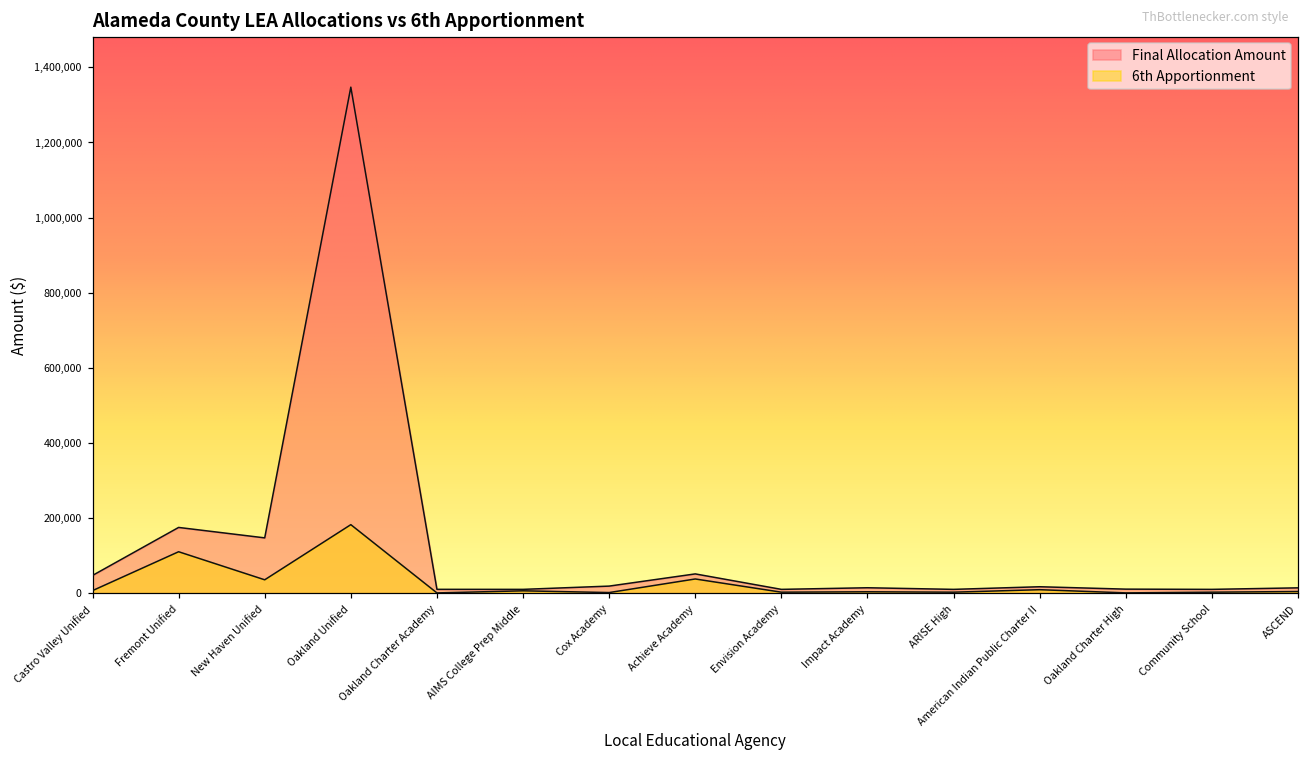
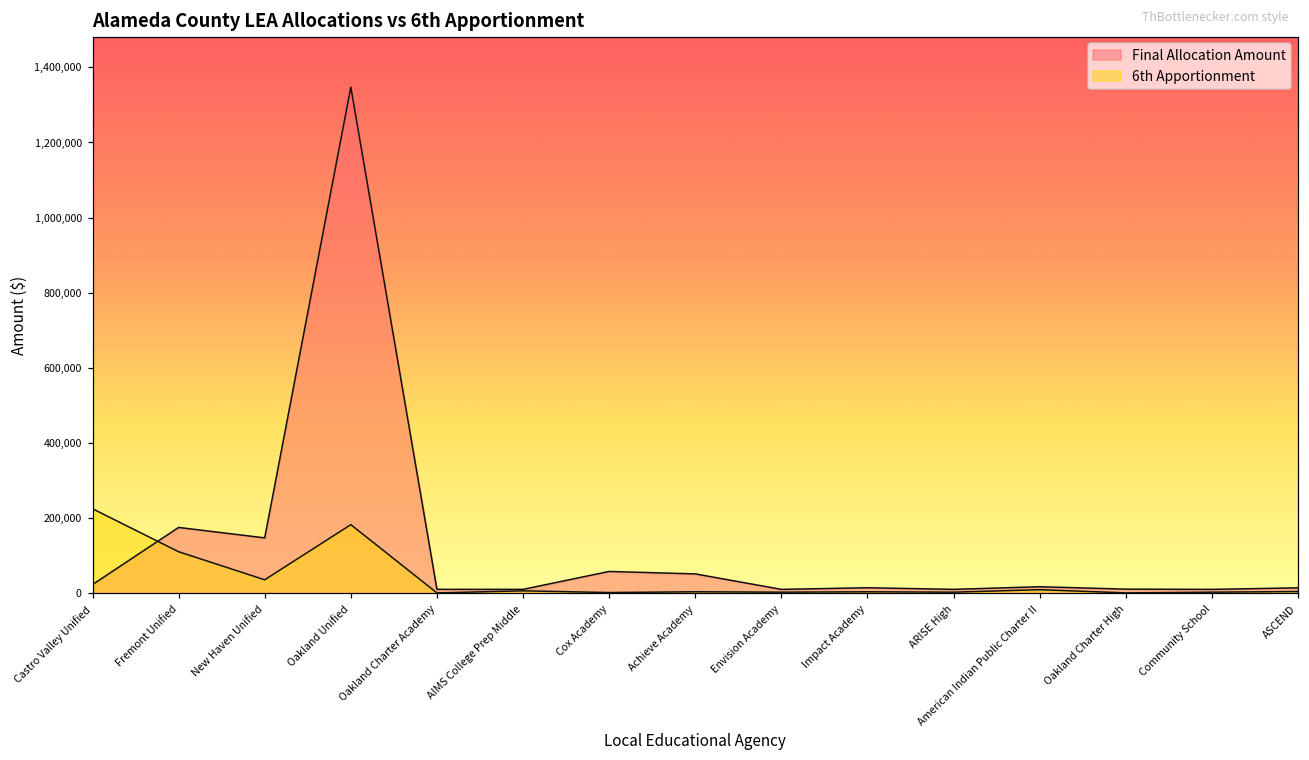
Final Allocation Amount, Castro Valley Unified: 50,000 -> 20,000
6th Apportionment, Castro Valley Unified: 10,000 -> 220,000
Final Allocation Amount, Cox Academy: 20,000 -> 60,000
6th Apportionment, Achieve Academy: 40,000 -> 0
